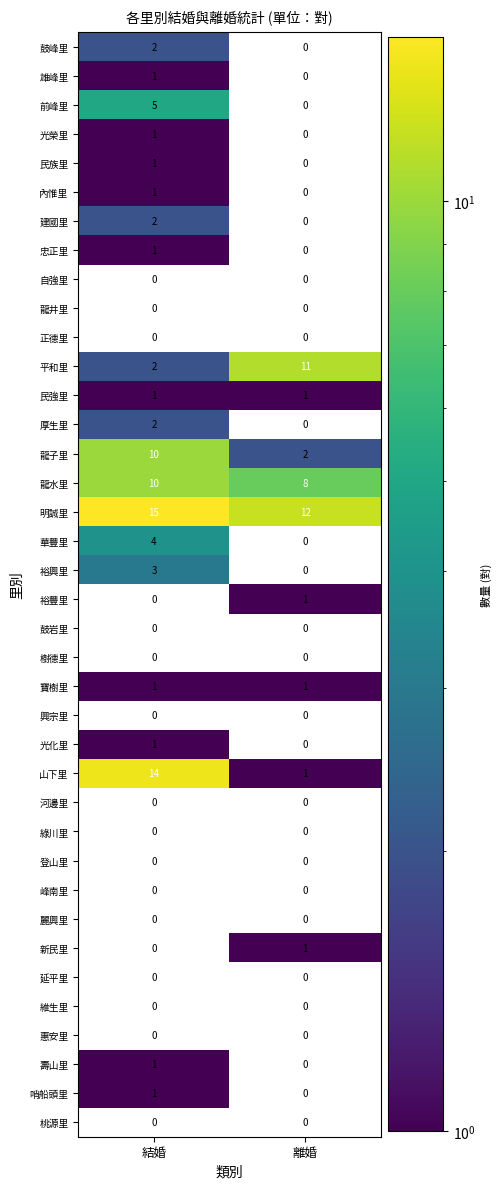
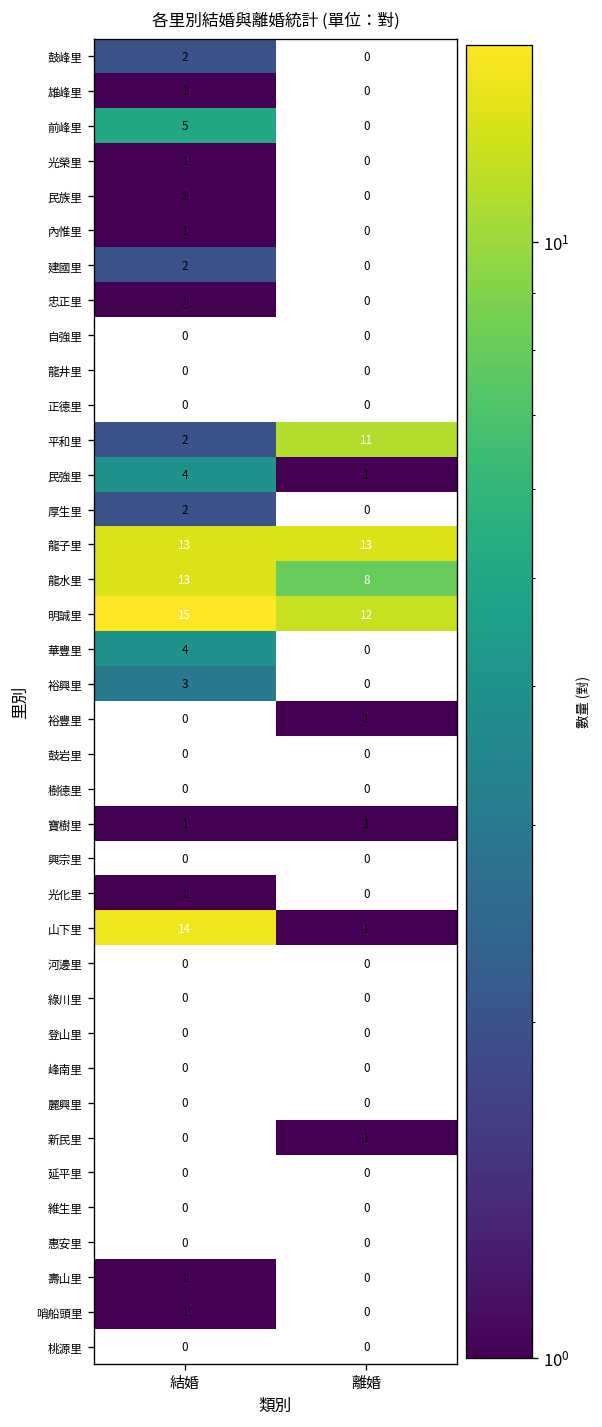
民強里, 結婚: 1 -> 4
龍子里, 結婚: 10 -> 13
龍子里, 離婚: 2 -> 13
龍水里, 結婚: 10 -> 13
